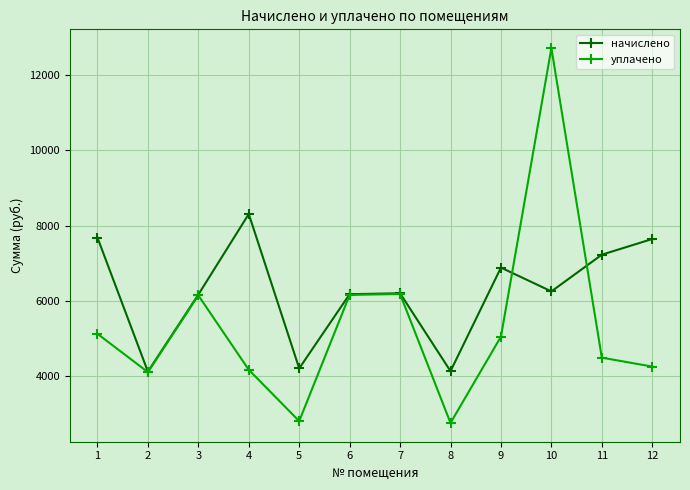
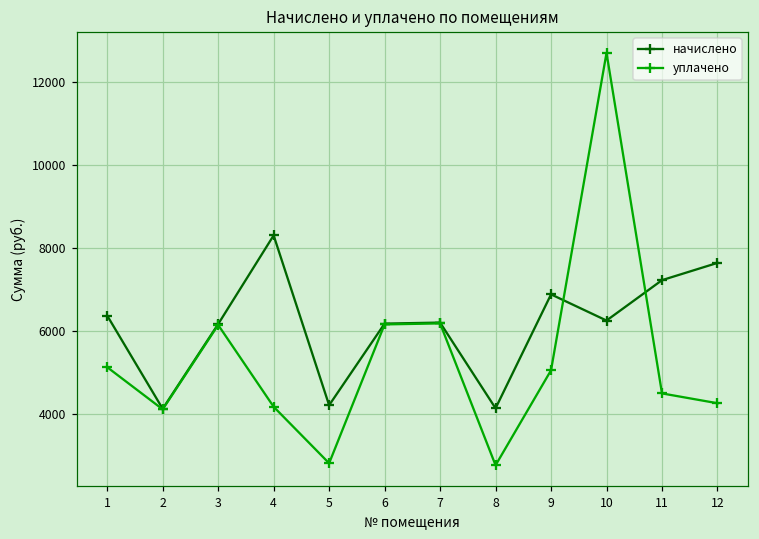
начислено, 1: 7700 -> 6400
